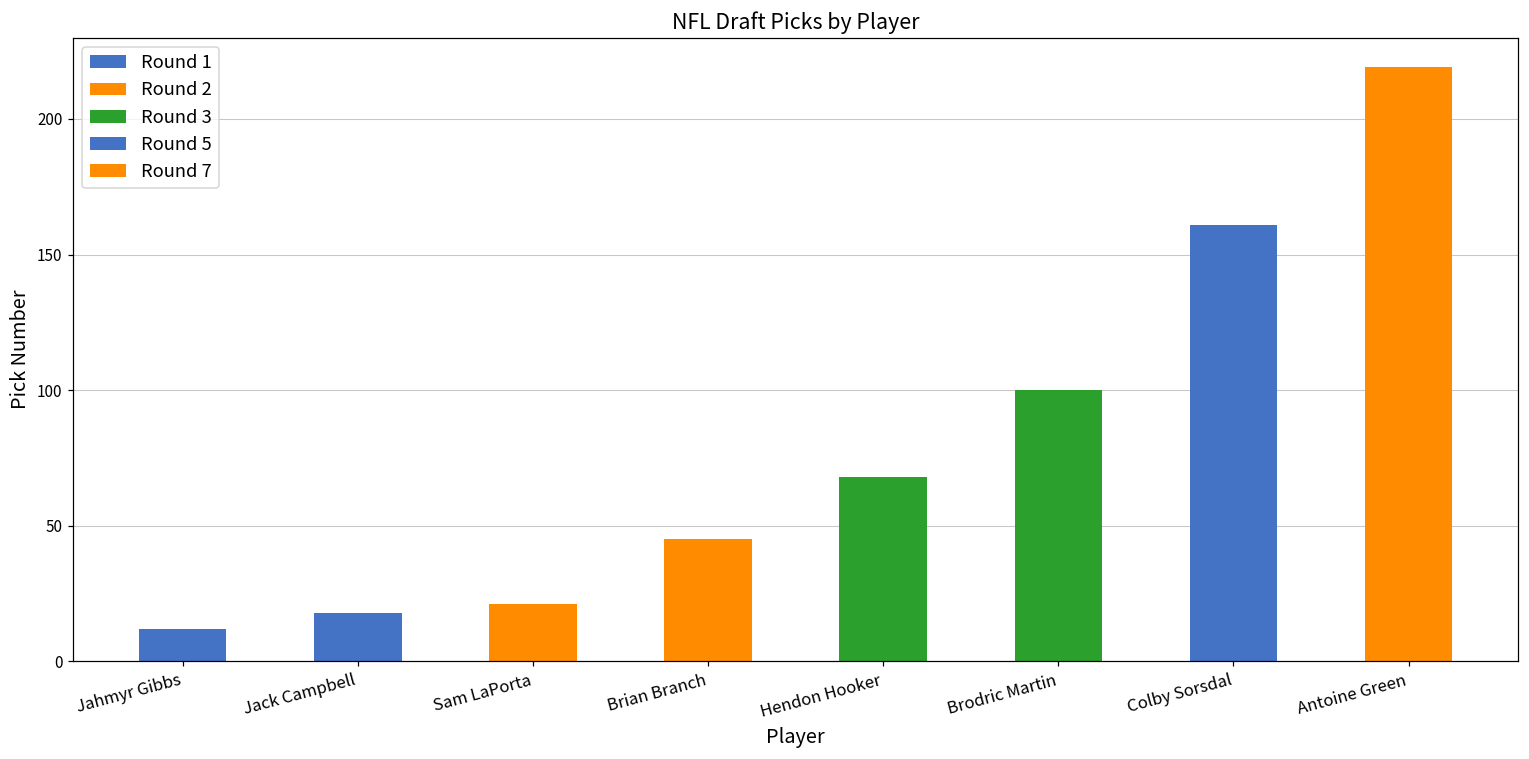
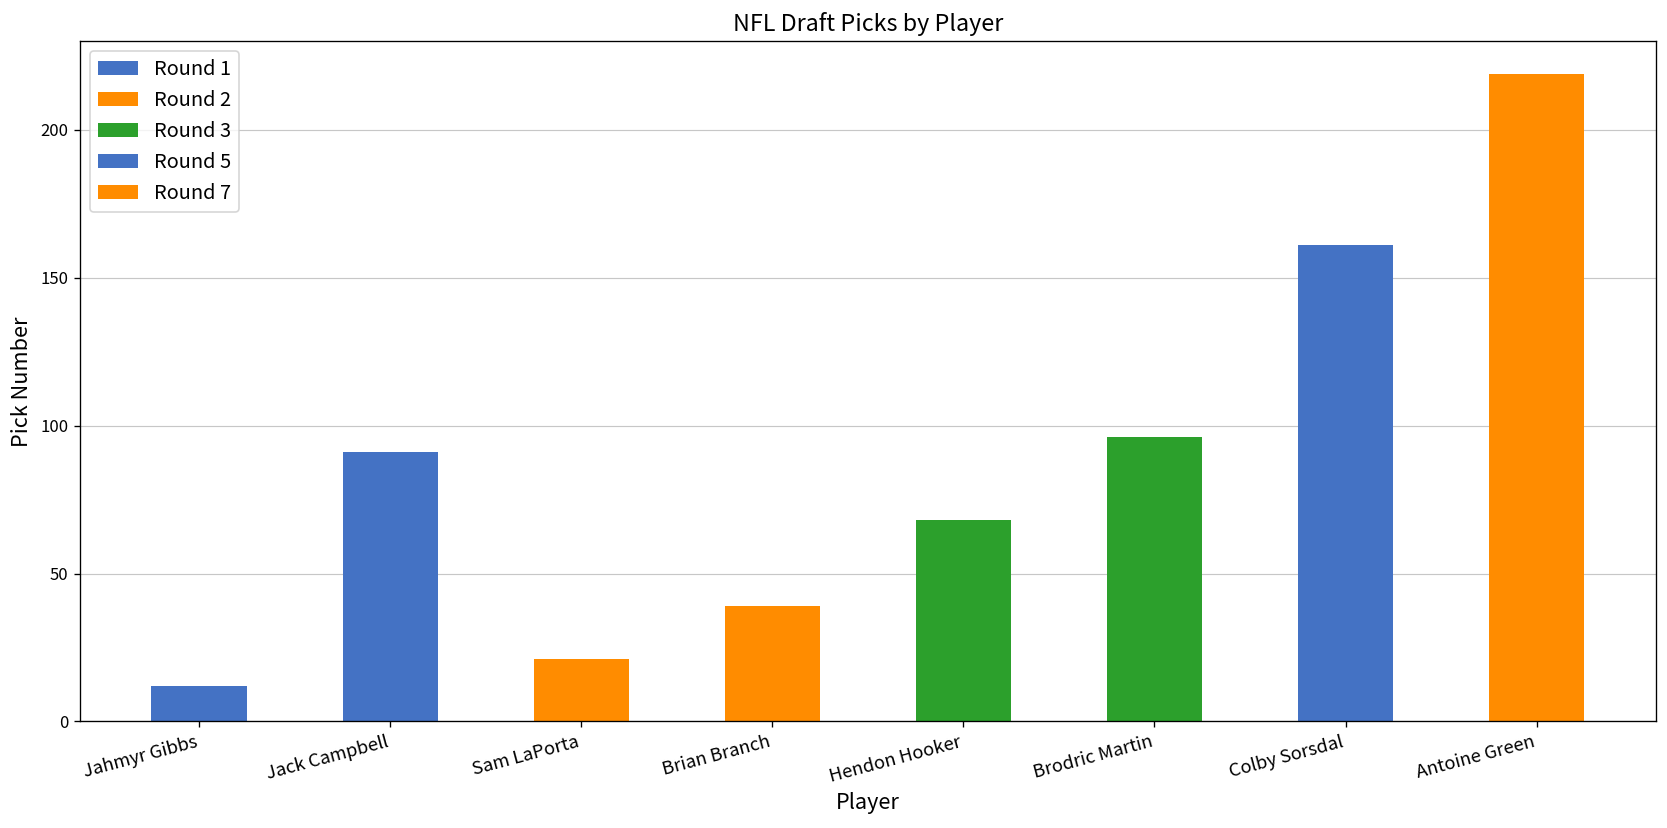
Jack Campbell: 18 -> 91
Brian Branch: 45 -> 39
Brodric Martin: 100 -> 96
